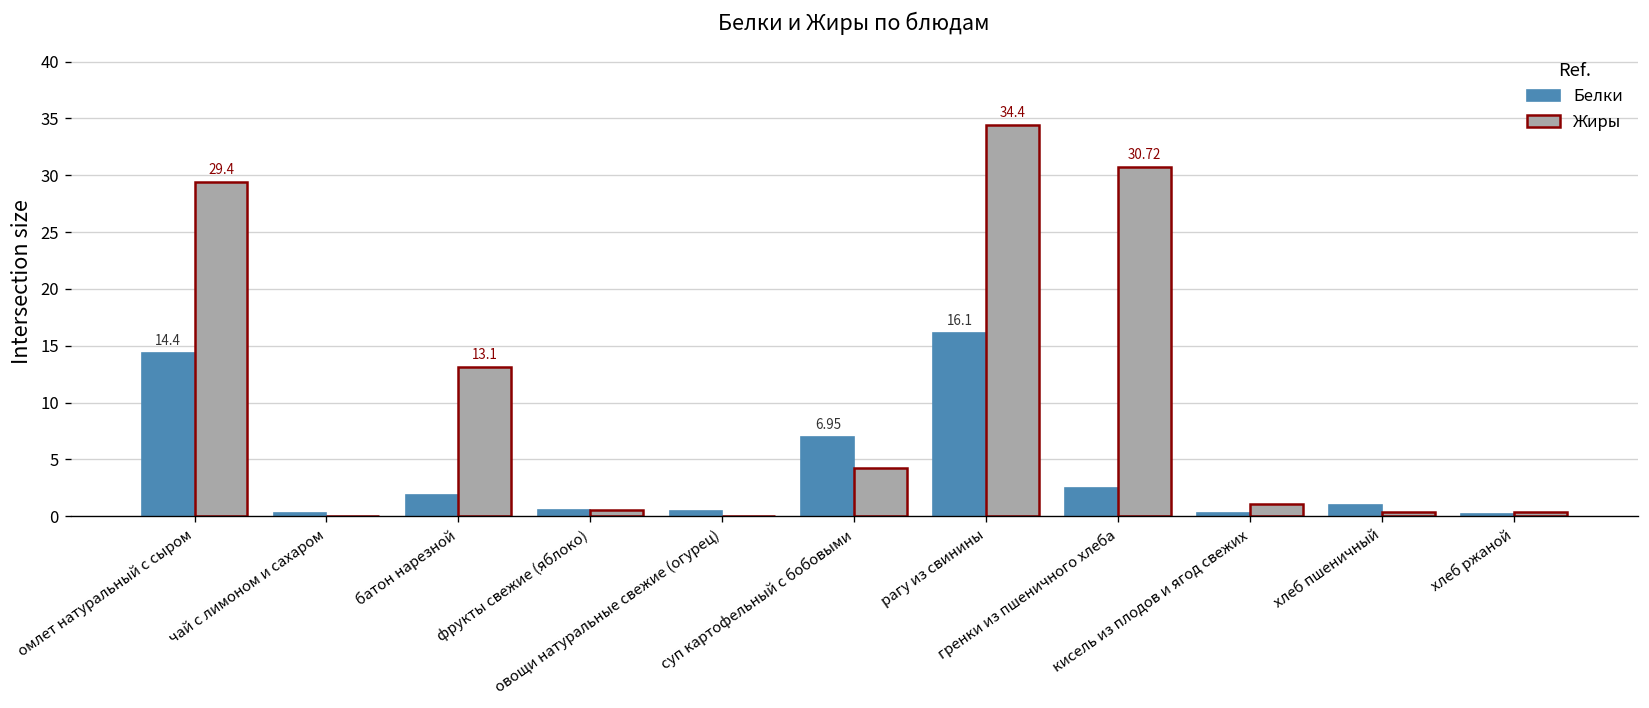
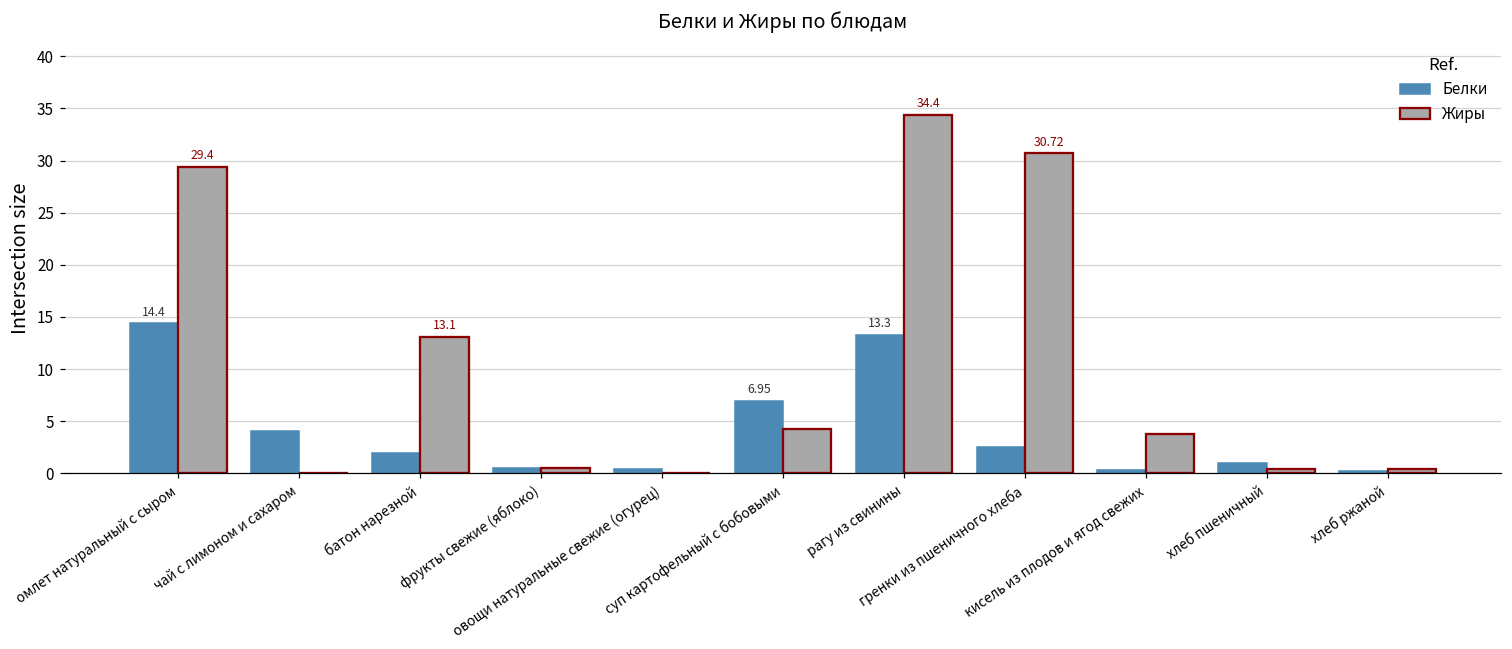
Белки, чай с лимоном и сахаром: 0 -> 4
Белки, рагу из свинины: 16.1 -> 13.3
Жиры, кисель из плодов и ягод свежих: 1 -> 4
